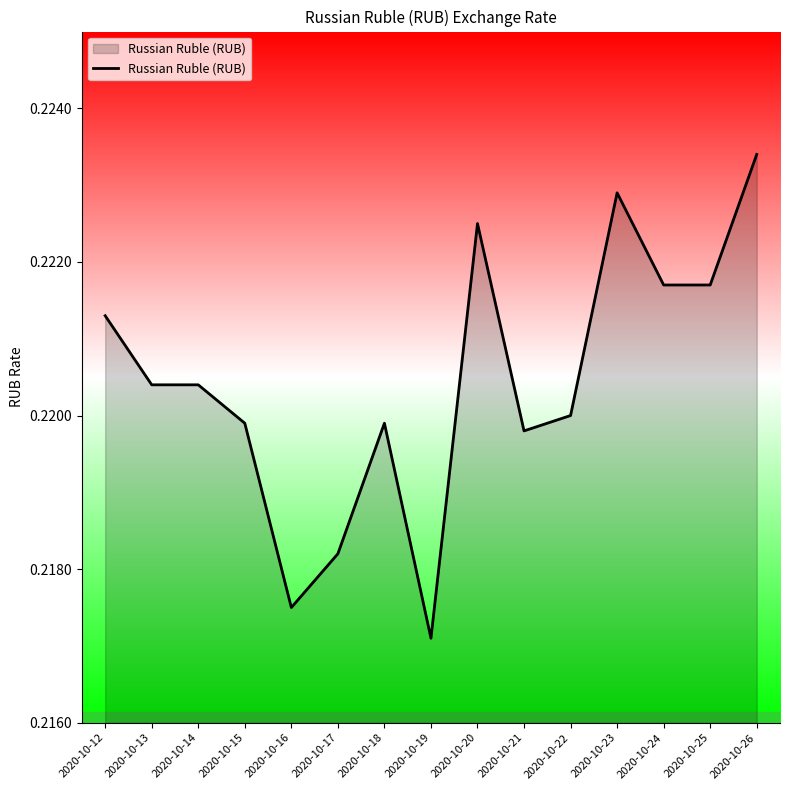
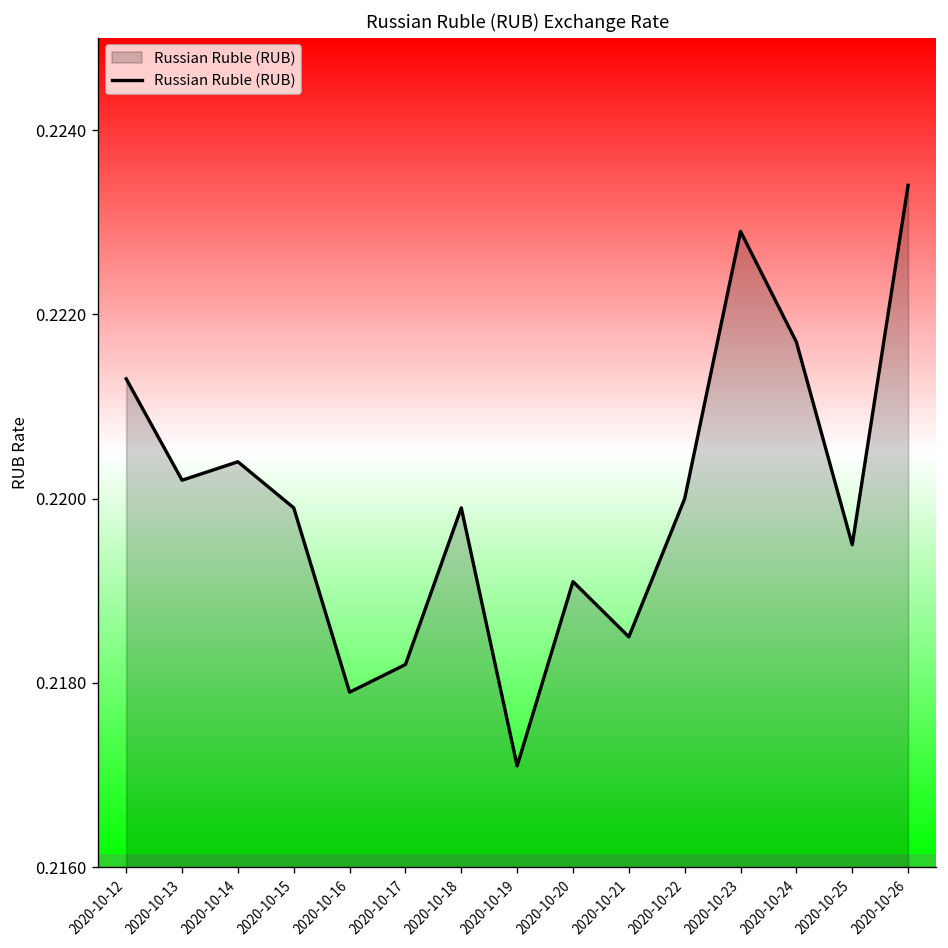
2020-10-13: 0.2204 -> 0.2202
2020-10-16: 0.2175 -> 0.2179
2020-10-20: 0.2225 -> 0.2191
2020-10-21: 0.2198 -> 0.2185
2020-10-25: 0.2217 -> 0.2195
